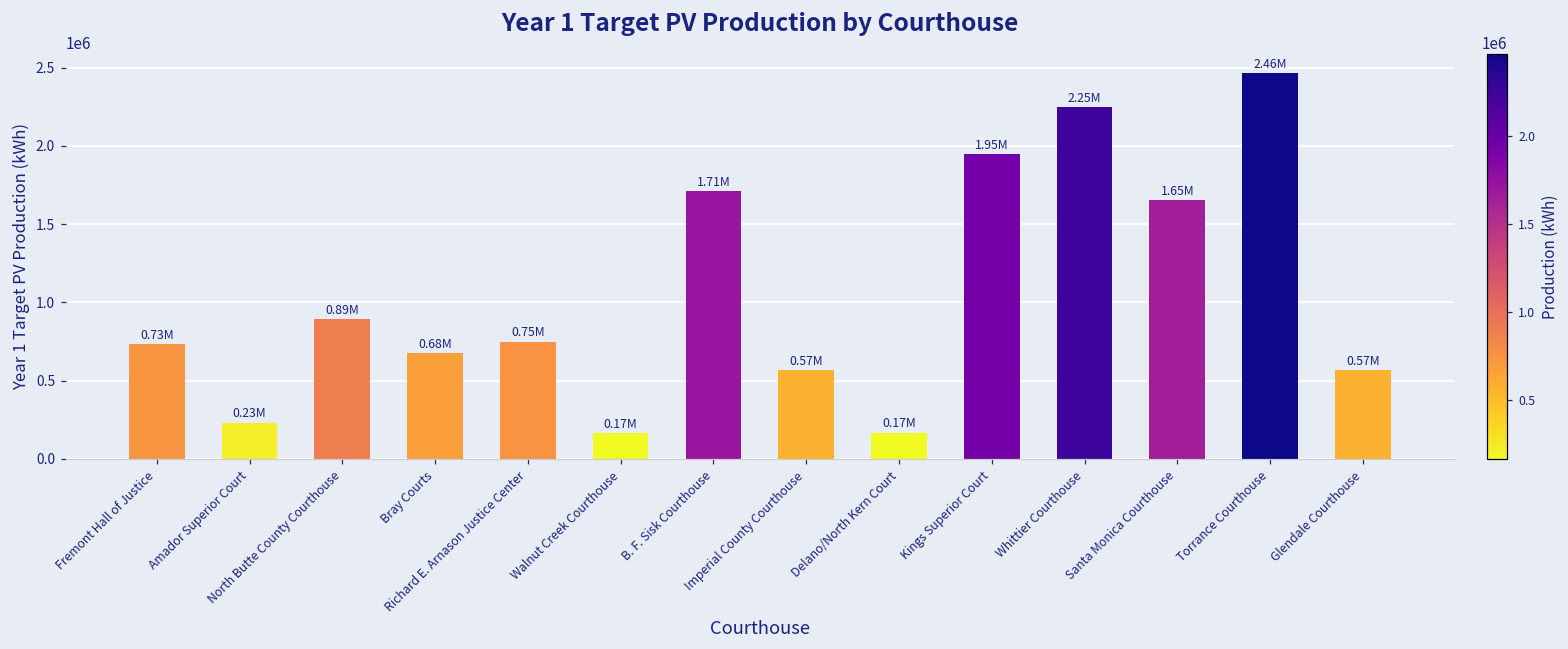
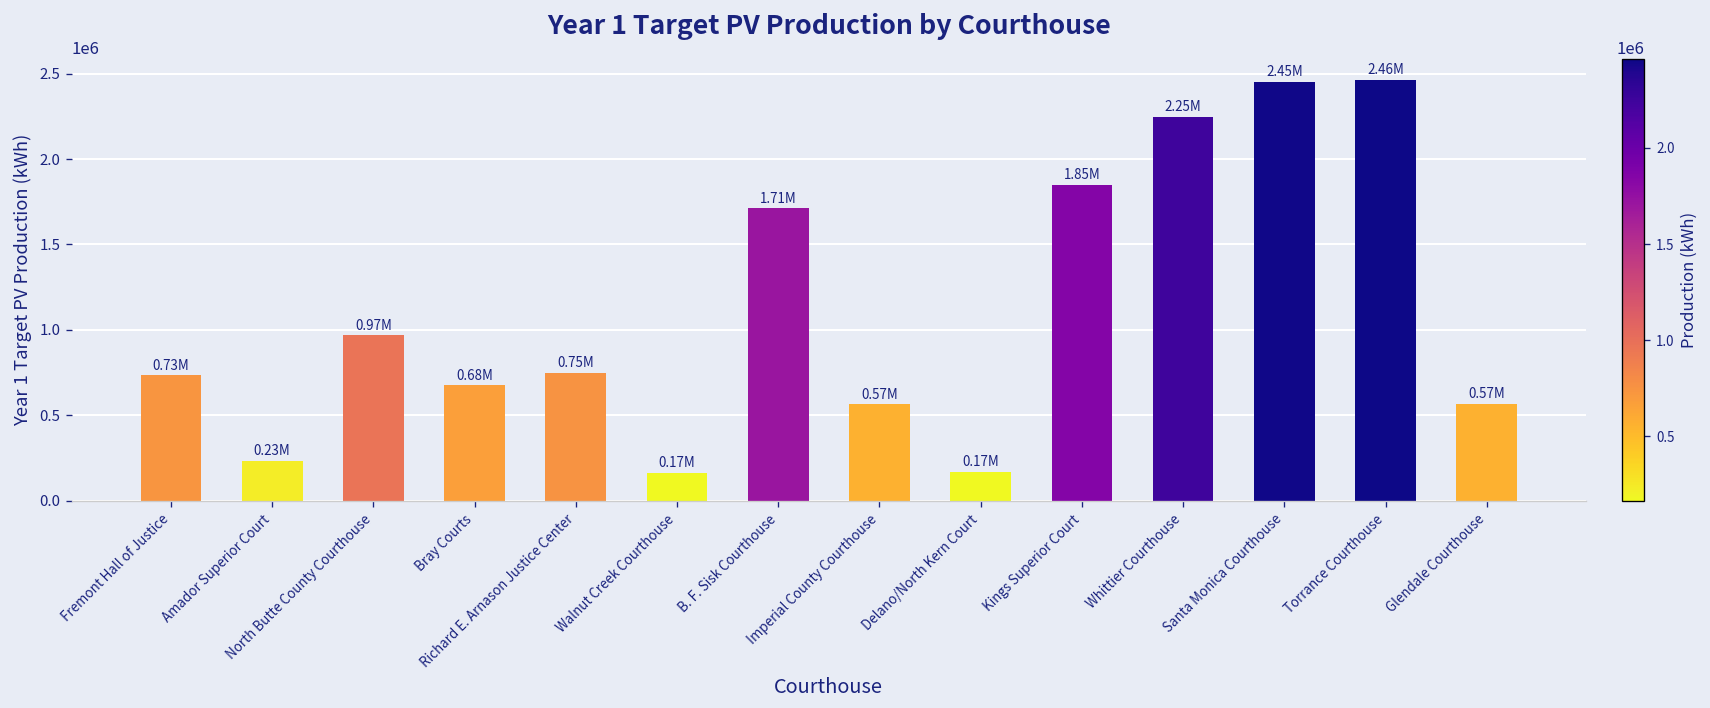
North Butte County Courthouse: 0.89M -> 0.97M
Kings Superior Court: 1.95M -> 1.85M
Santa Monica Courthouse: 1.65M -> 2.45M
